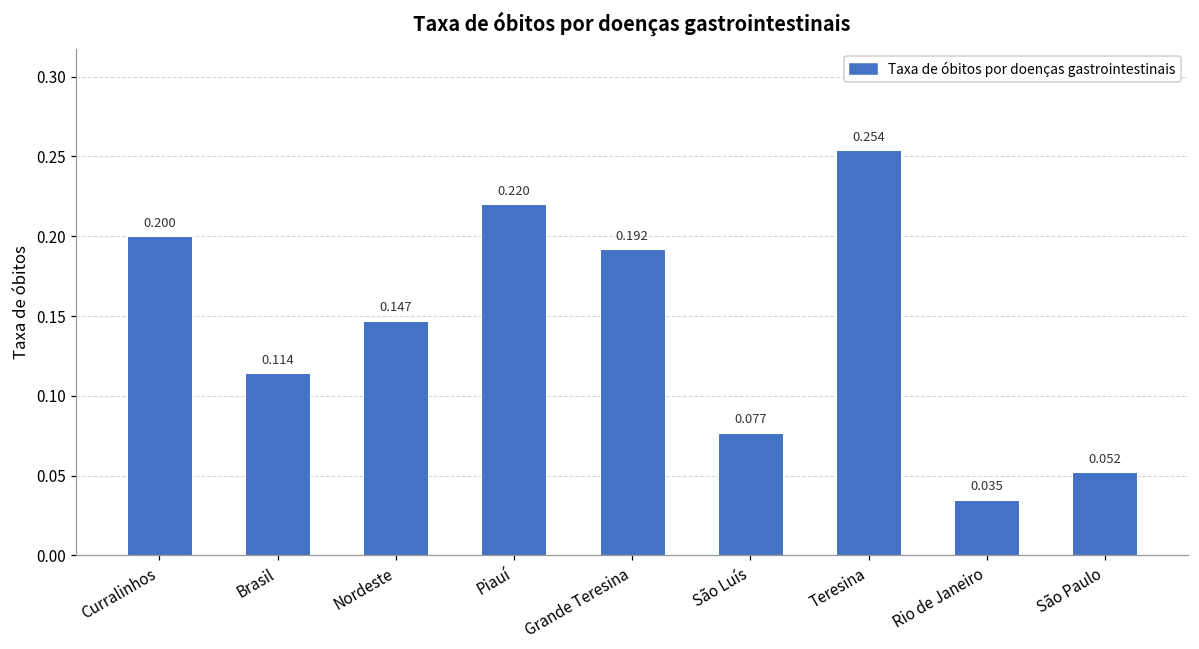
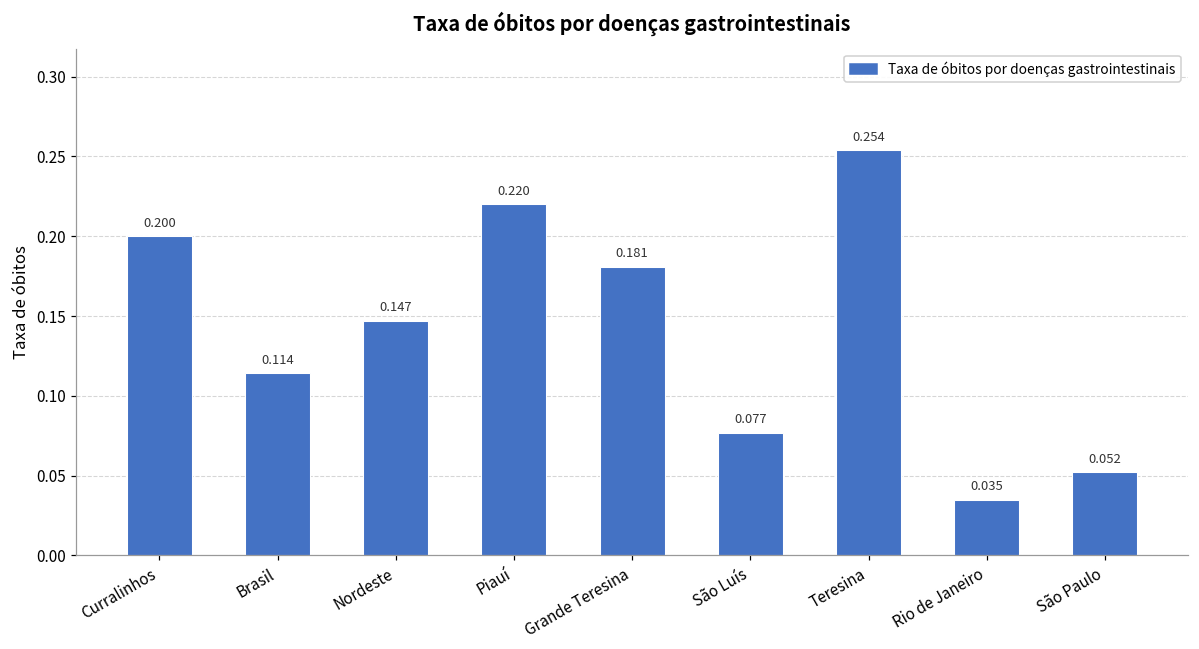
Grande Teresina: 0.192 -> 0.181
